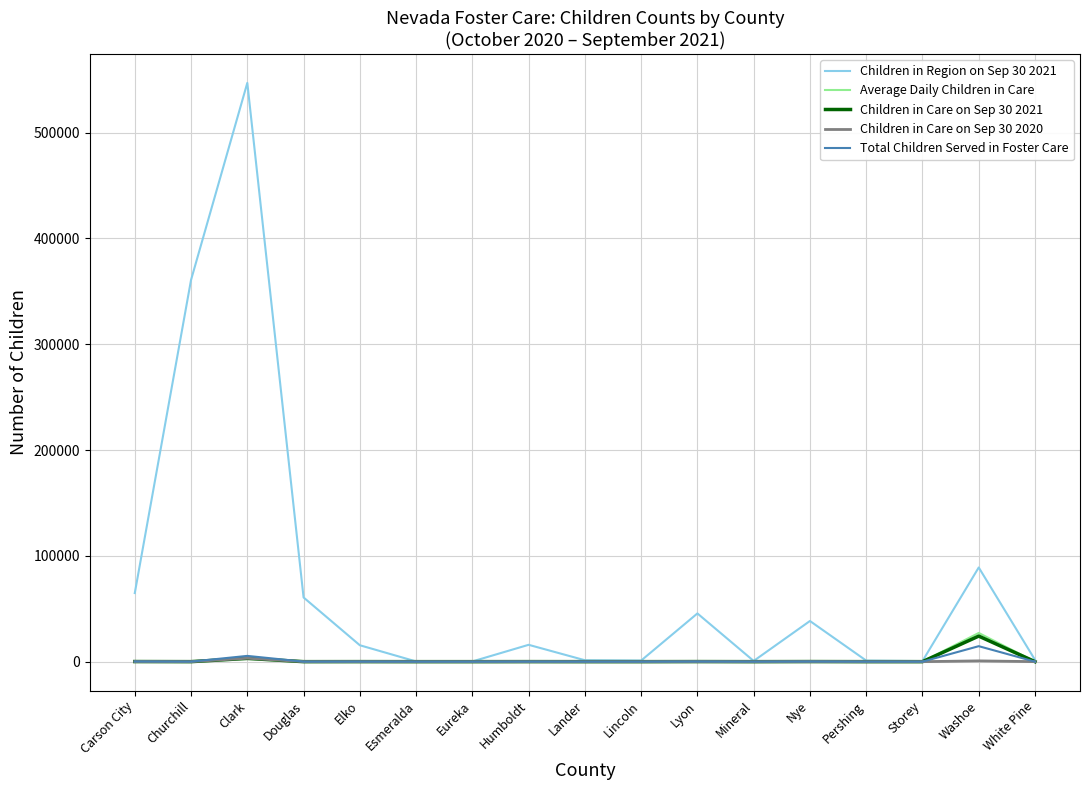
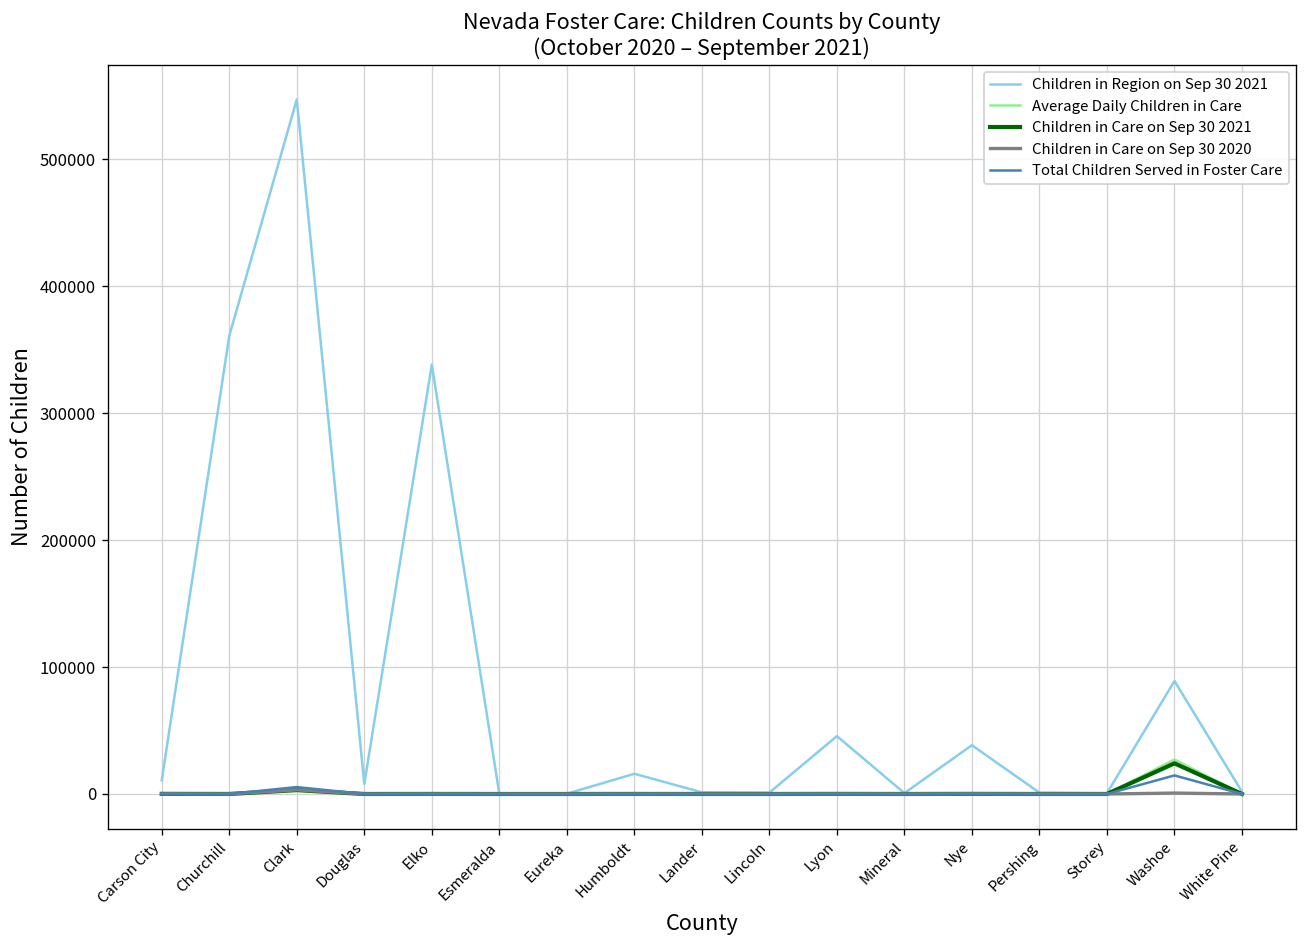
Children in Region on Sep 30 2021, Carson City: 65000 -> 11000
Children in Region on Sep 30 2021, Douglas: 61000 -> 8000
Children in Region on Sep 30 2021, Elko: 16000 -> 338000
